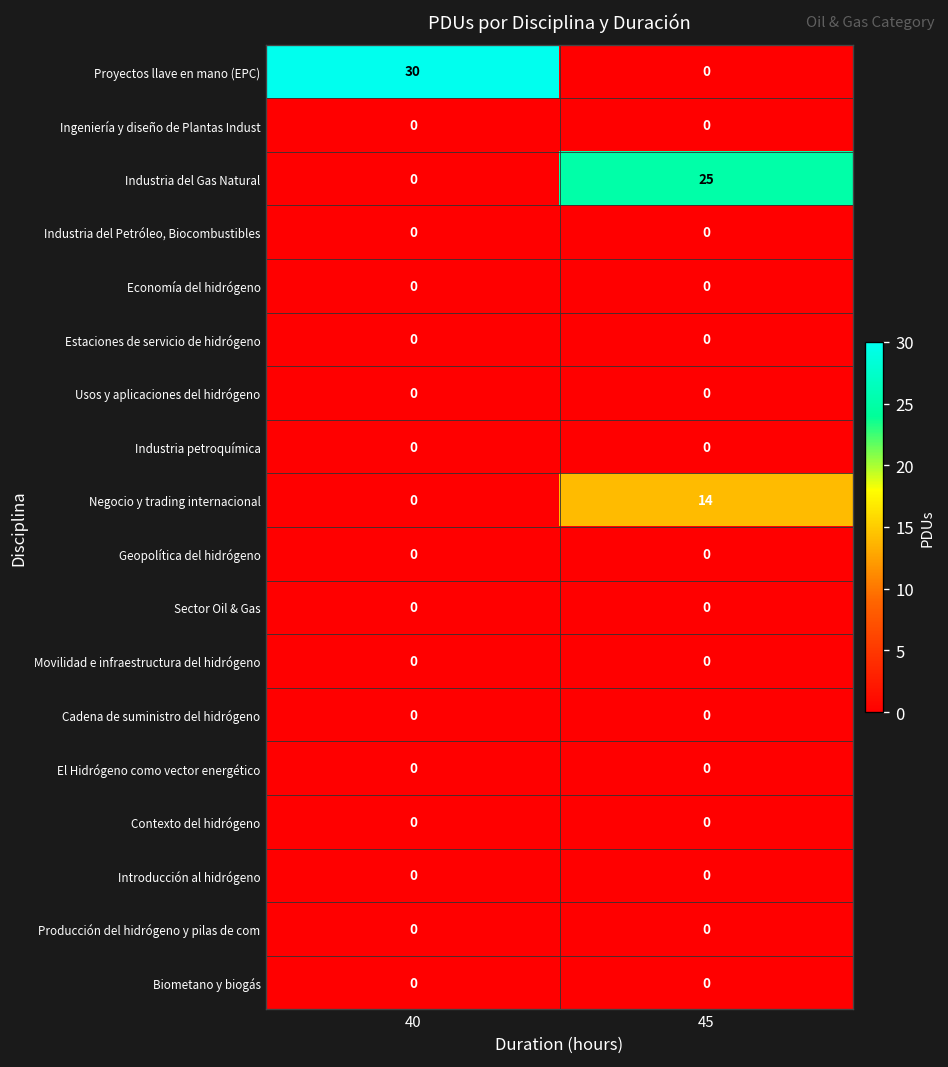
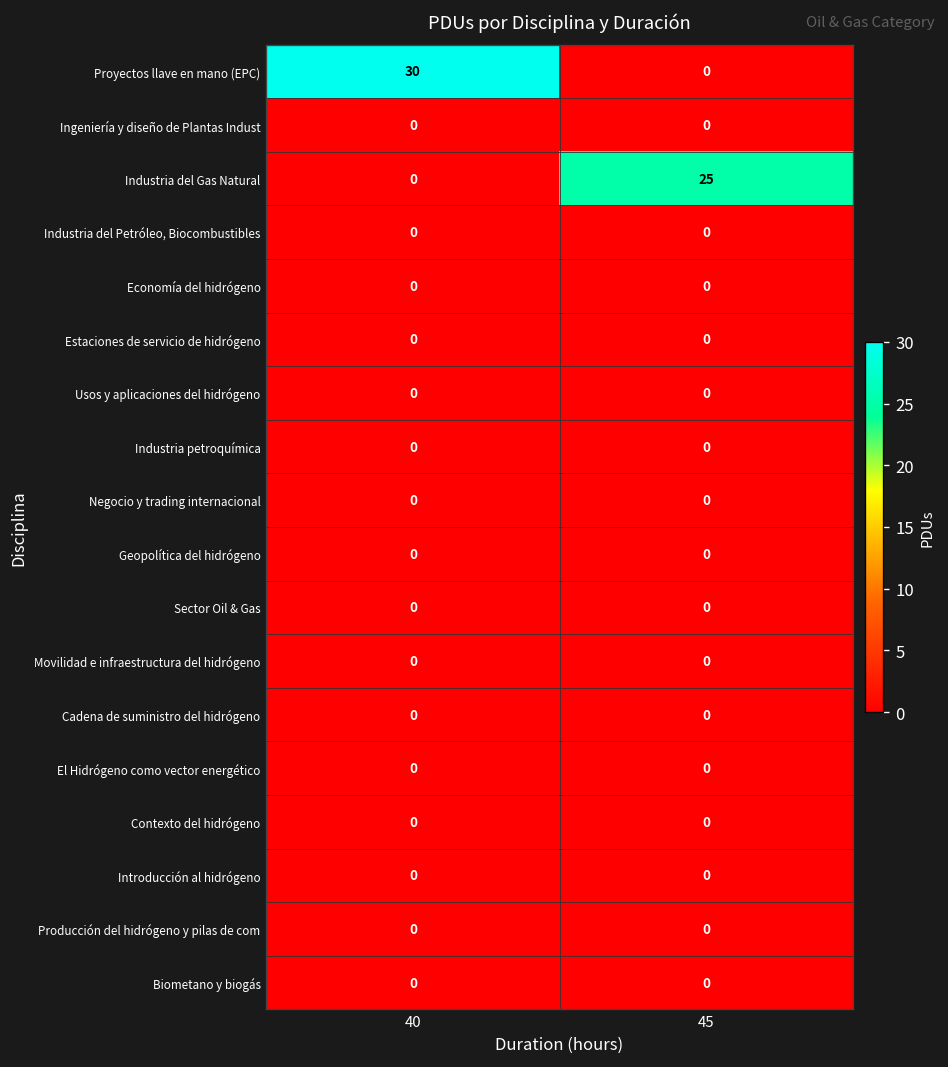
Negocio y trading internacional, 45: 14 -> 0
